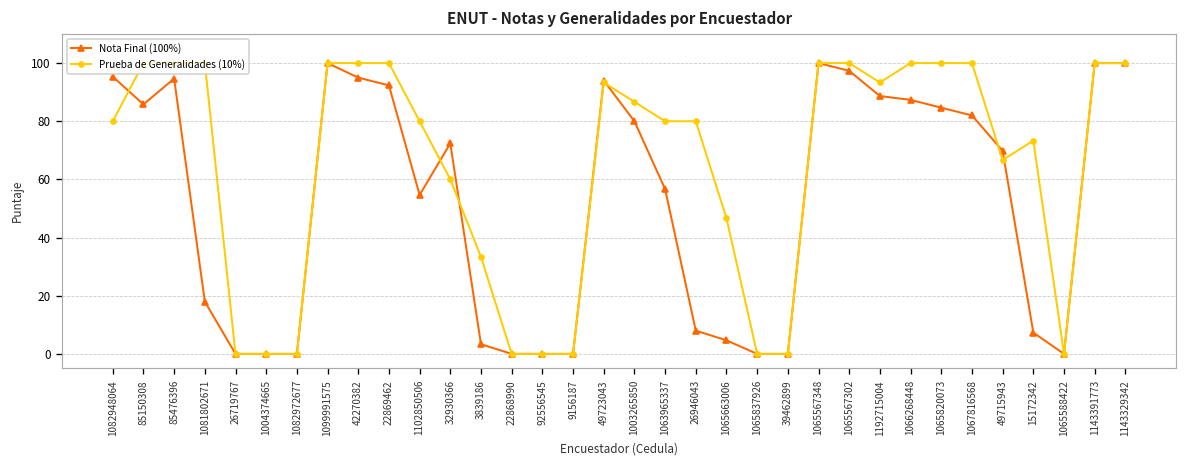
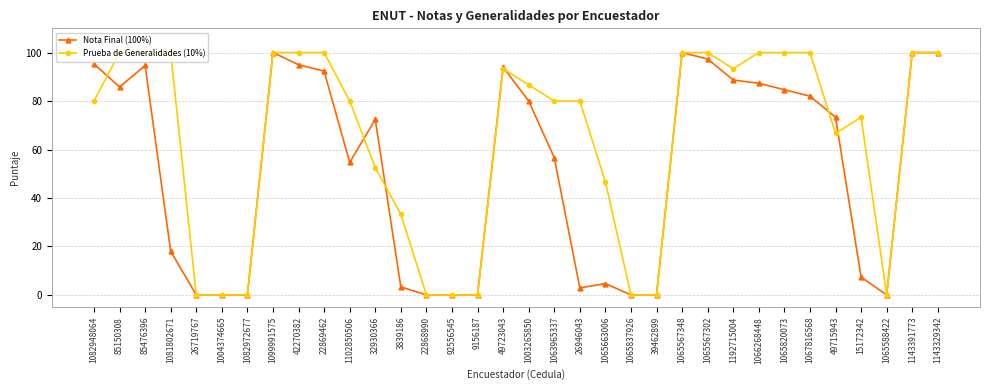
Prueba de Generalidades (10%), 32930366: 60 -> 53
Nota Final (100%), 26946043: 8 -> 3
Nota Final (100%), 49715943: 70 -> 73
